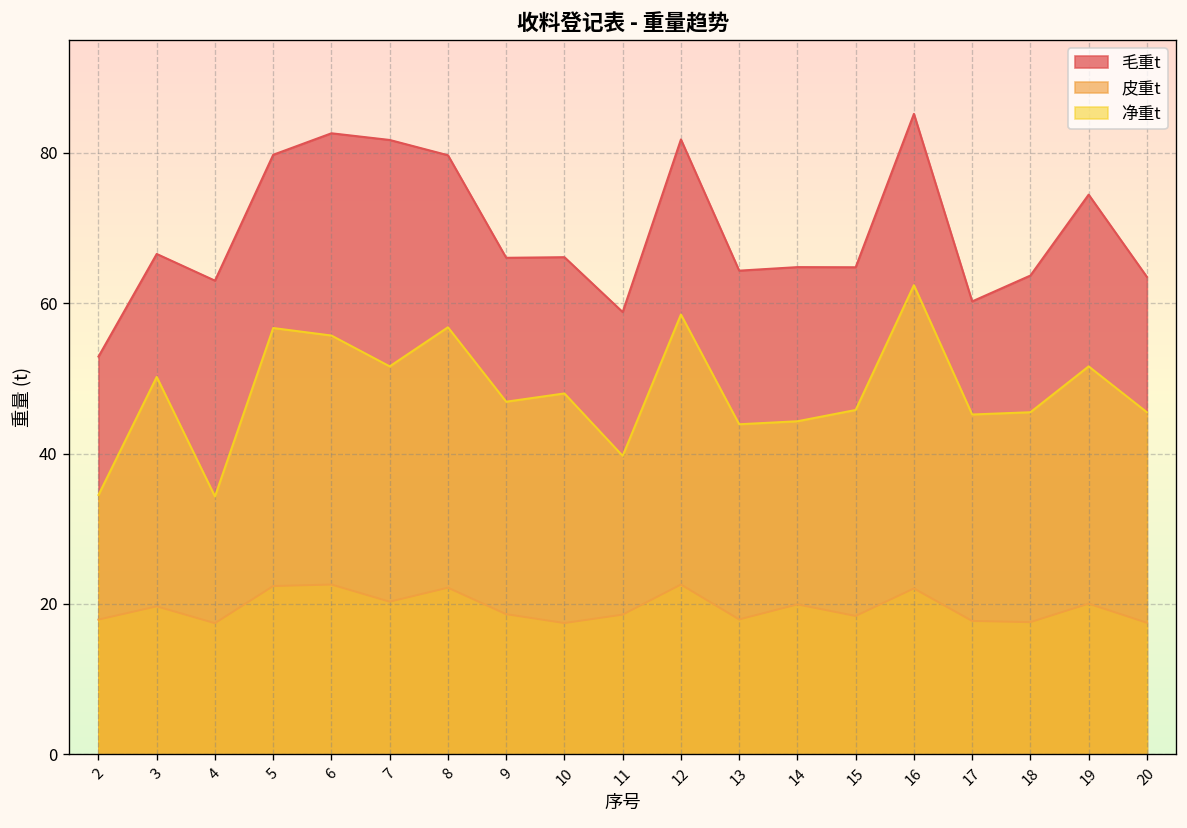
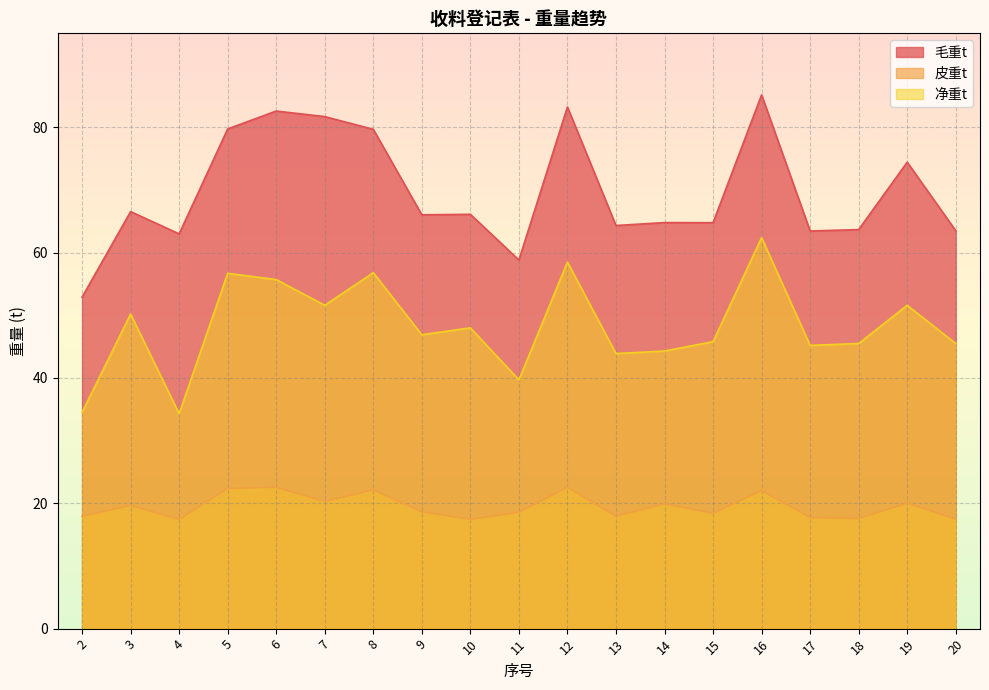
毛重t, 12: 82 -> 83
毛重t, 17: 60 -> 63
